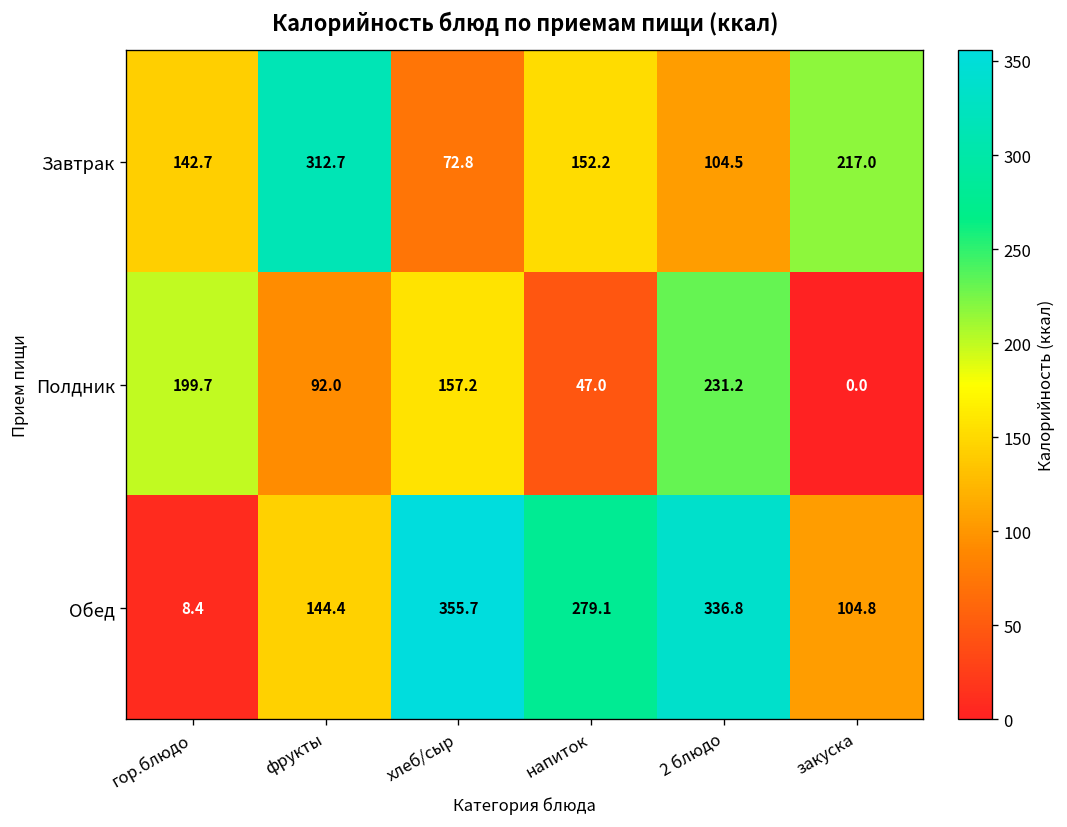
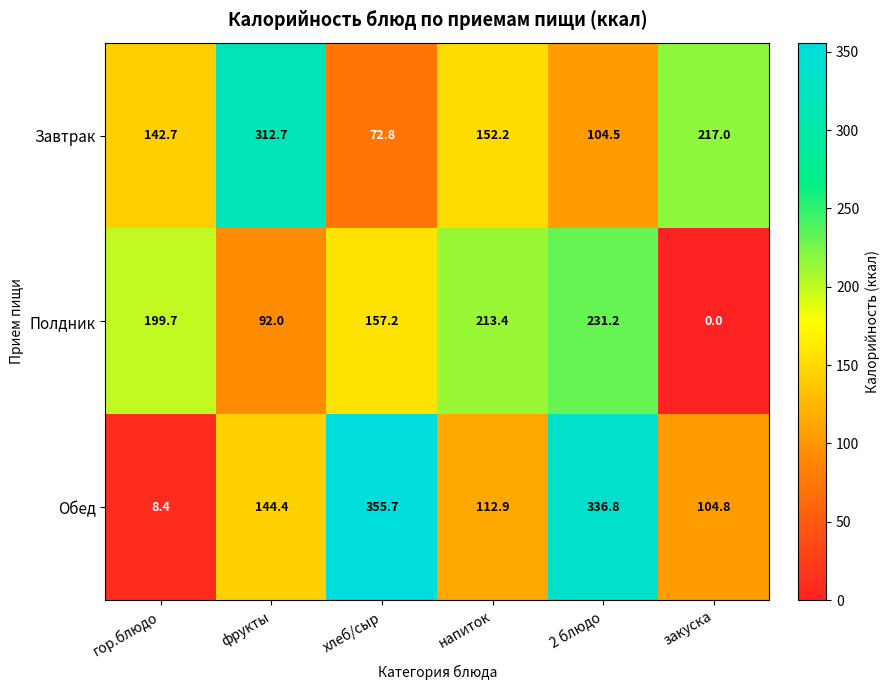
Полдник, напиток: 47.0 -> 213.4
Обед, напиток: 279.1 -> 112.9
